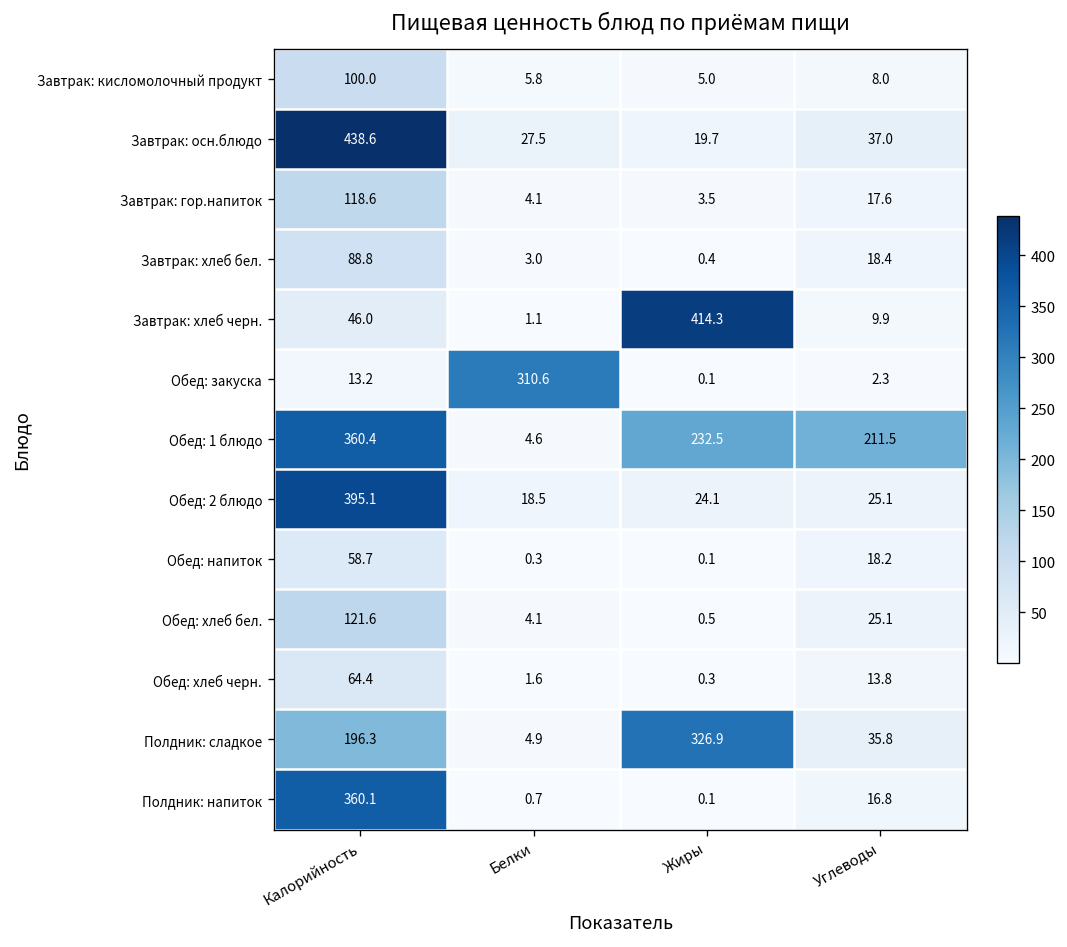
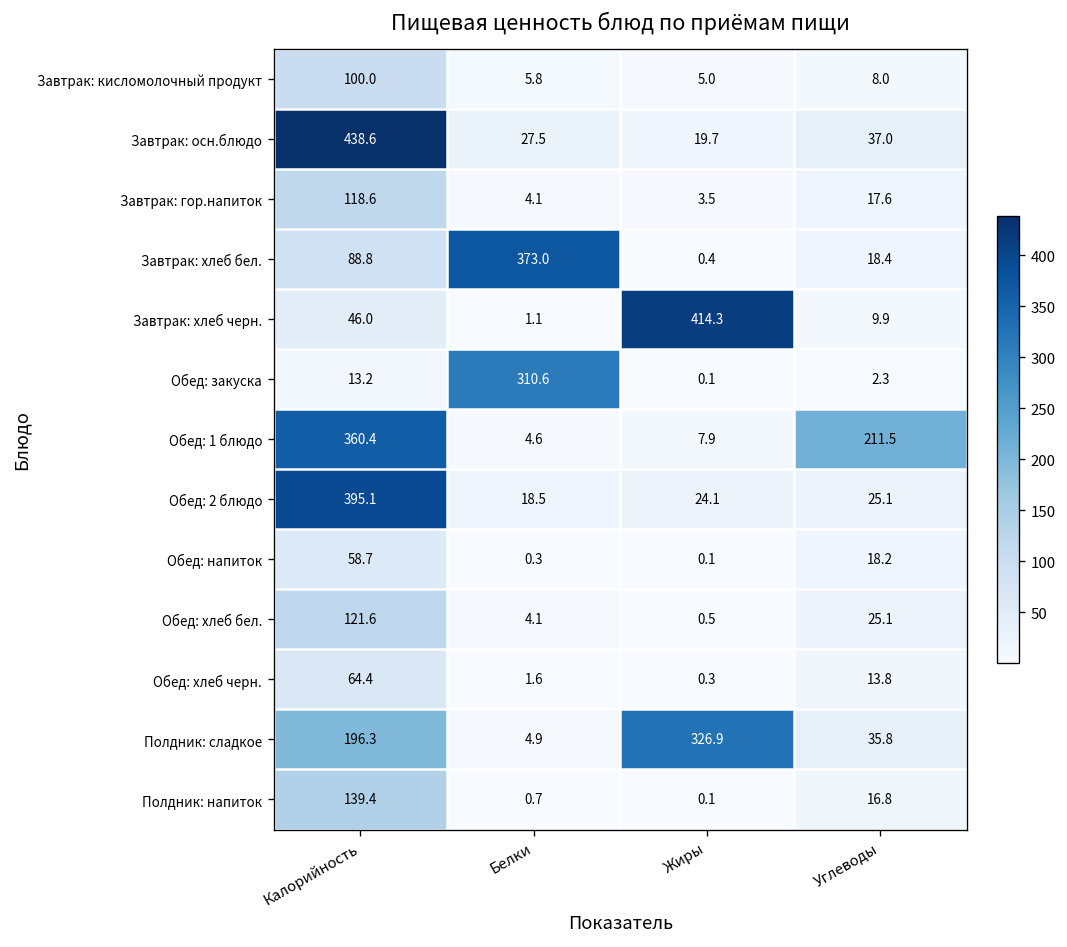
Завтрак: хлеб бел., Белки: 3.0 -> 373.0
Обед: 1 блюдо, Жиры: 232.5 -> 7.9
Полдник: напиток, Калорийность: 360.1 -> 139.4
